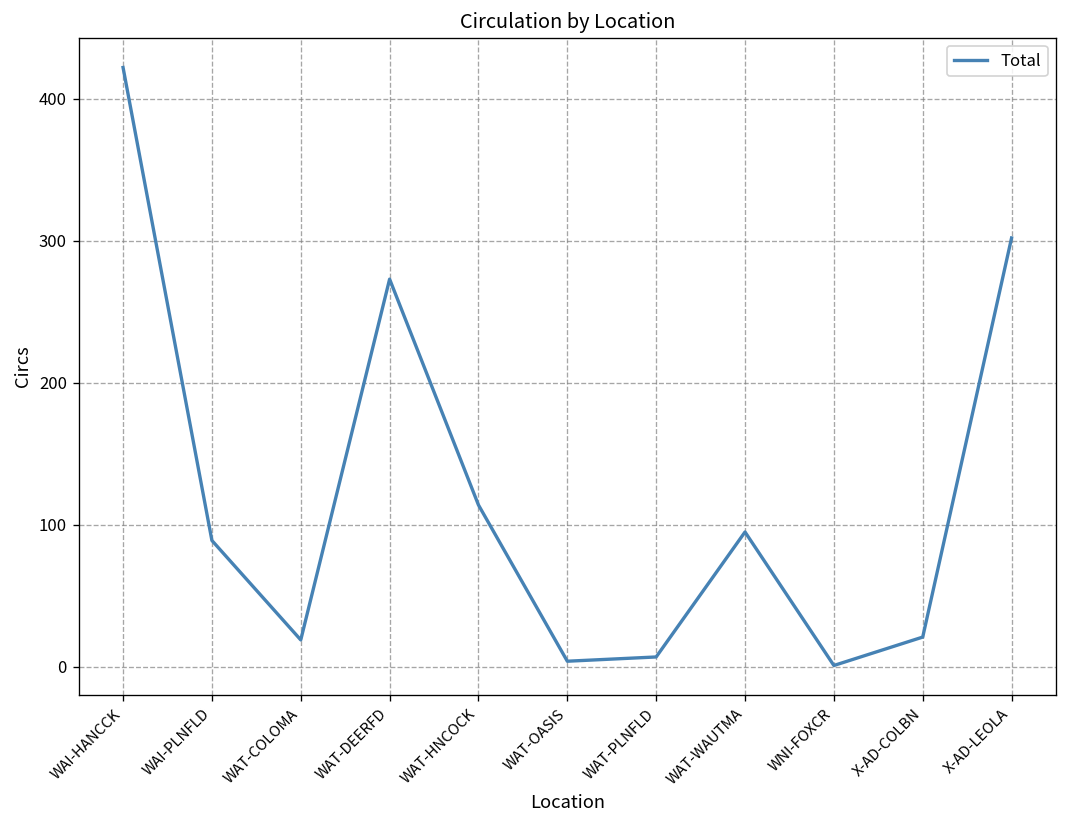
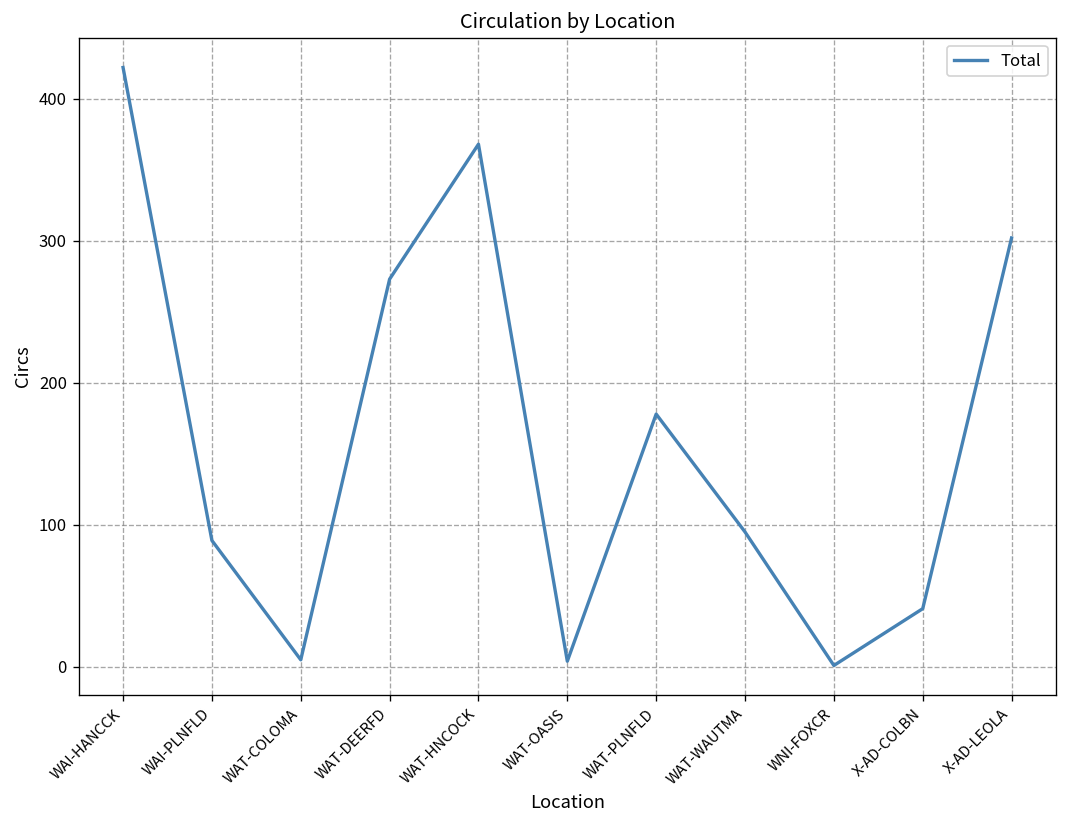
WAT-COLOMA: 19 -> 5
WAT-HNCOCK: 114 -> 368
WAT-PLNFLD: 7 -> 178
X-AD-COLBN: 21 -> 41
